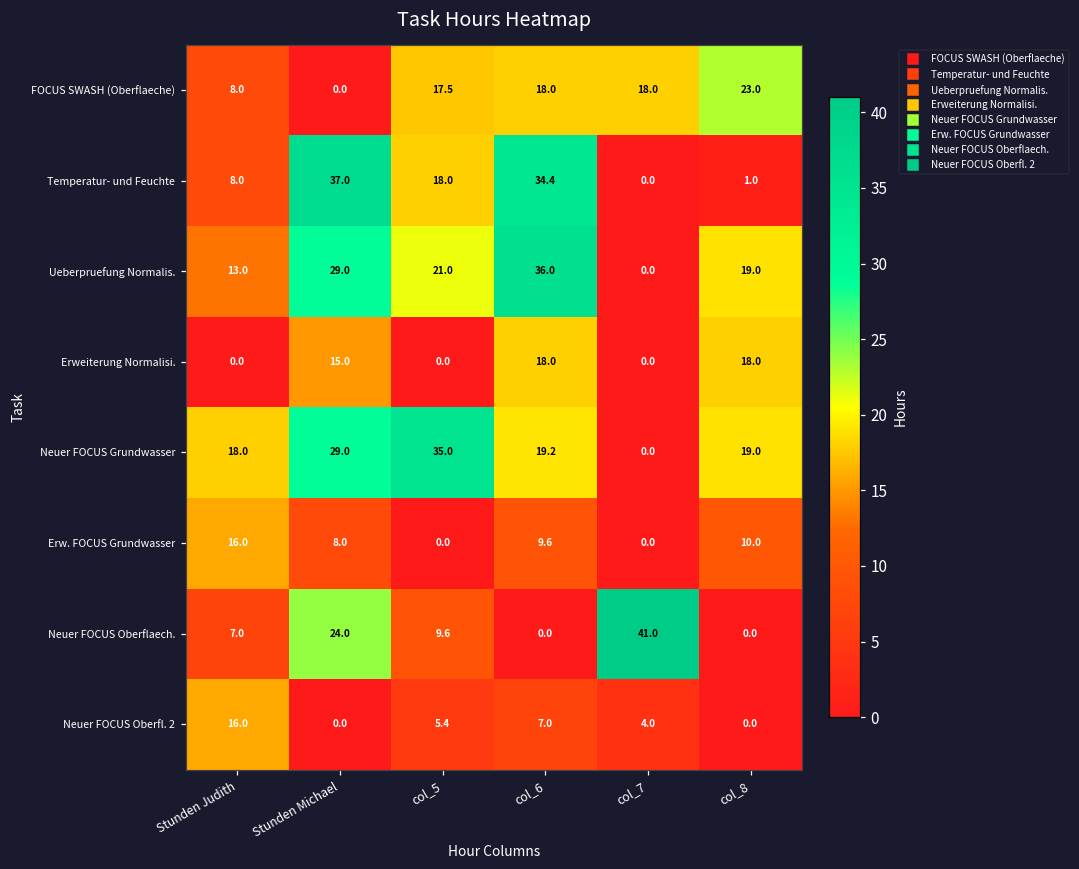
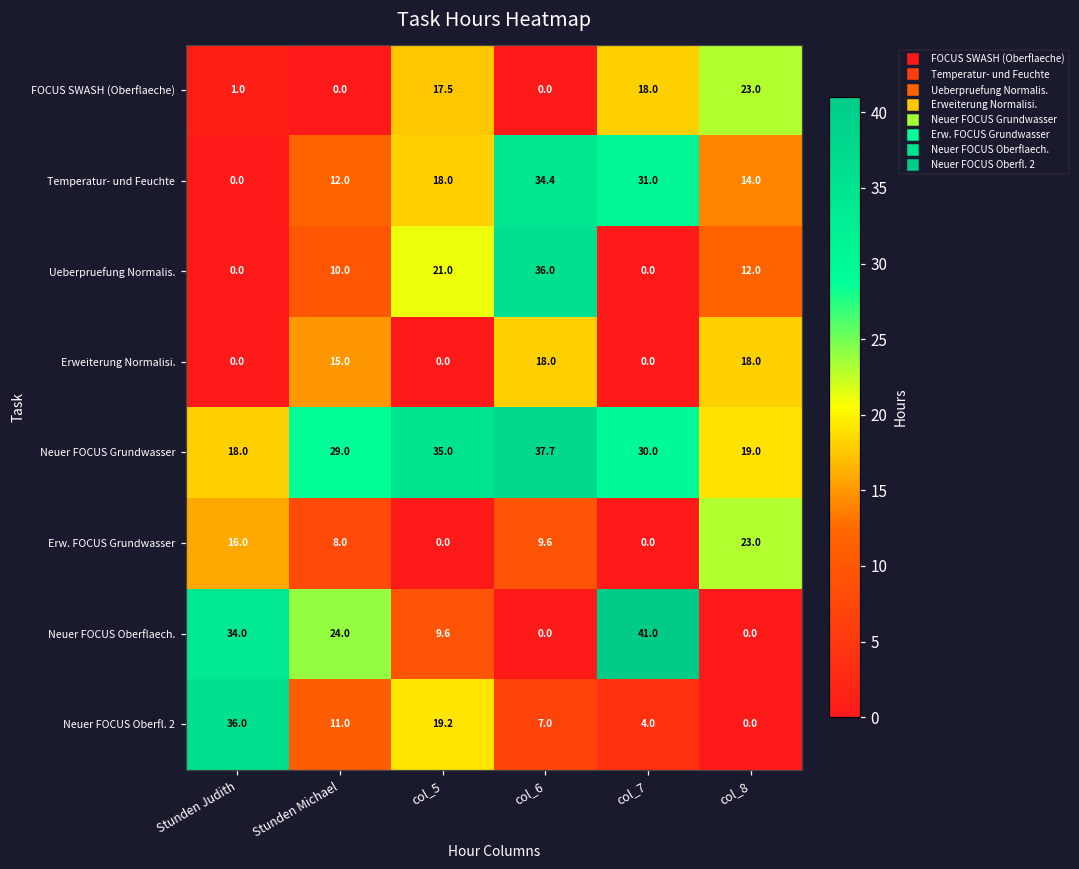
FOCUS SWASH (Oberflaeche), Stunden Judith: 8.0 -> 1.0
FOCUS SWASH (Oberflaeche), col_6: 18.0 -> 0.0
Temperatur- und Feuchte, Stunden Judith: 8.0 -> 0.0
Temperatur- und Feuchte, Stunden Michael: 37.0 -> 12.0
Temperatur- und Feuchte, col_7: 0.0 -> 31.0
Temperatur- und Feuchte, col_8: 1.0 -> 14.0
Ueberpruefung Normalis., Stunden Judith: 13.0 -> 0.0
Ueberpruefung Normalis., Stunden Michael: 29.0 -> 10.0
Ueberpruefung Normalis., col_8: 19.0 -> 12.0
Neuer FOCUS Grundwasser, col_6: 19.2 -> 37.7
Neuer FOCUS Grundwasser, col_7: 0.0 -> 30.0
Erw. FOCUS Grundwasser, col_8: 10.0 -> 23.0
Neuer FOCUS Oberflaech., Stunden Judith: 7.0 -> 34.0
Neuer FOCUS Oberfl. 2, Stunden Judith: 16.0 -> 36.0
Neuer FOCUS Oberfl. 2, Stunden Michael: 0.0 -> 11.0
Neuer FOCUS Oberfl. 2, col_5: 5.4 -> 19.2
